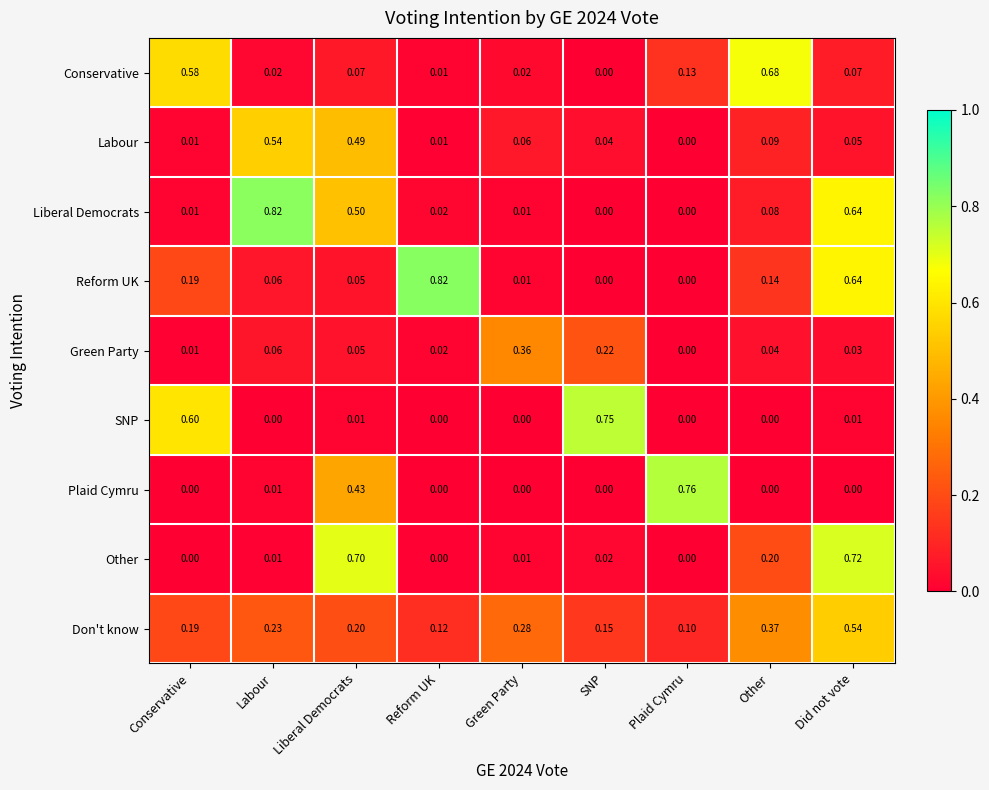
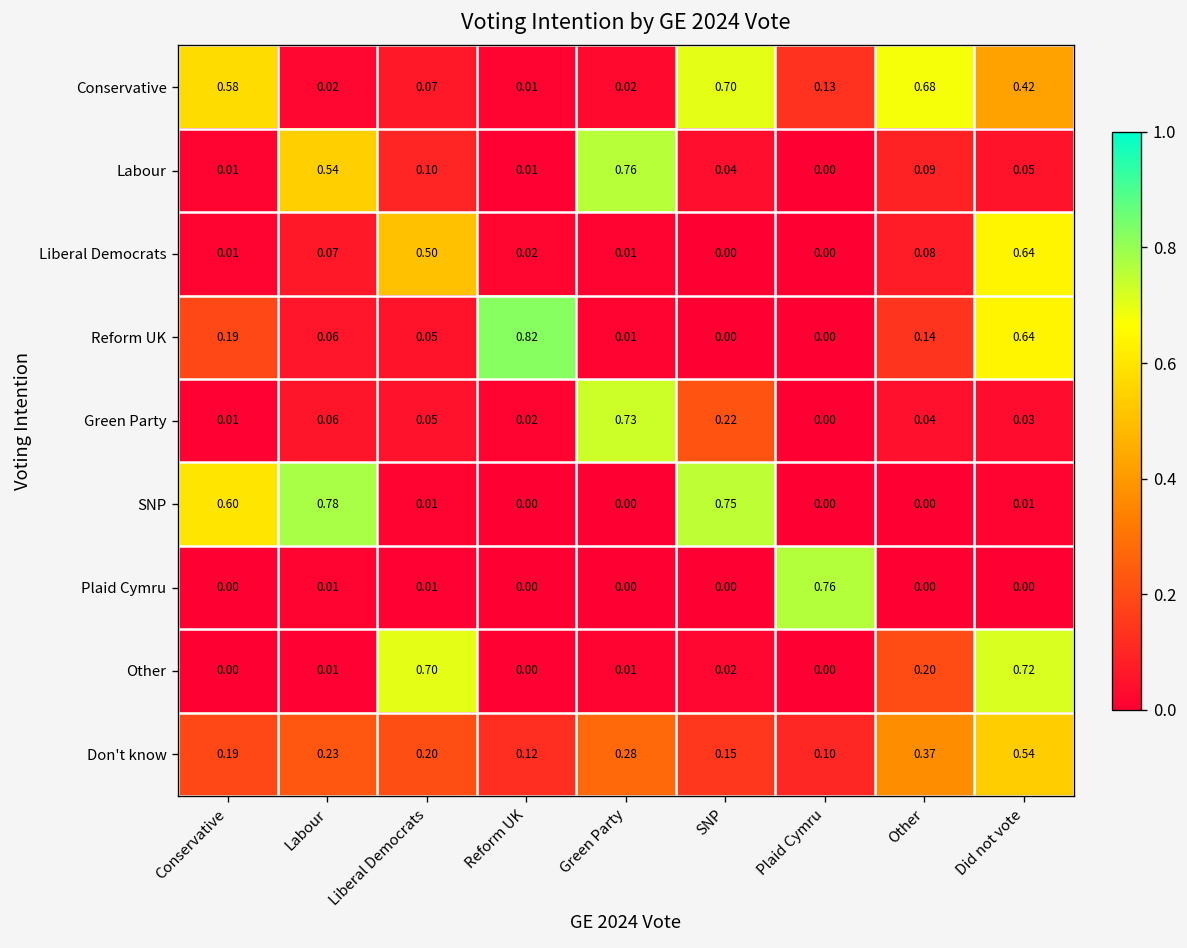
Conservative, SNP: 0.00 -> 0.70
Conservative, Did not vote: 0.07 -> 0.42
Labour, Liberal Democrats: 0.49 -> 0.10
Labour, Green Party: 0.06 -> 0.76
Liberal Democrats, Labour: 0.82 -> 0.07
Green Party, Green Party: 0.36 -> 0.73
SNP, Labour: 0.00 -> 0.78
Plaid Cymru, Liberal Democrats: 0.43 -> 0.01
